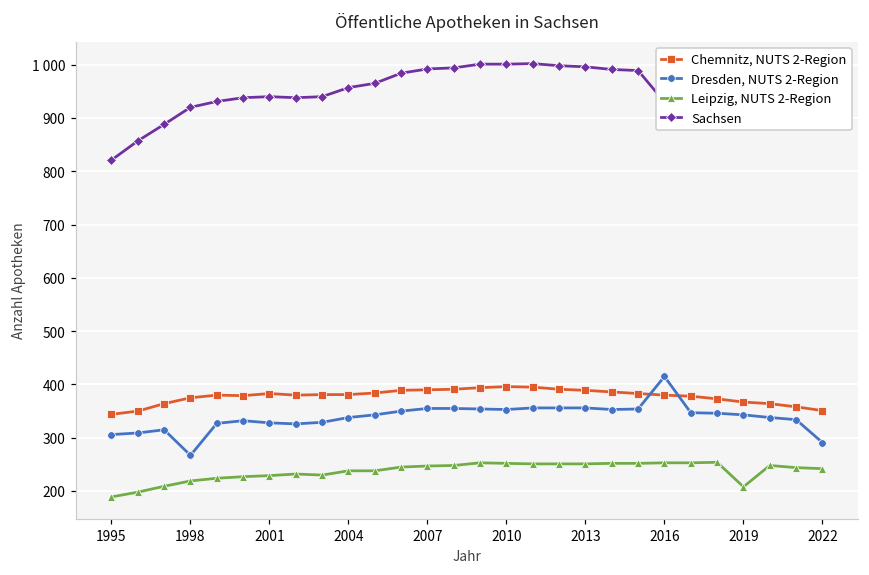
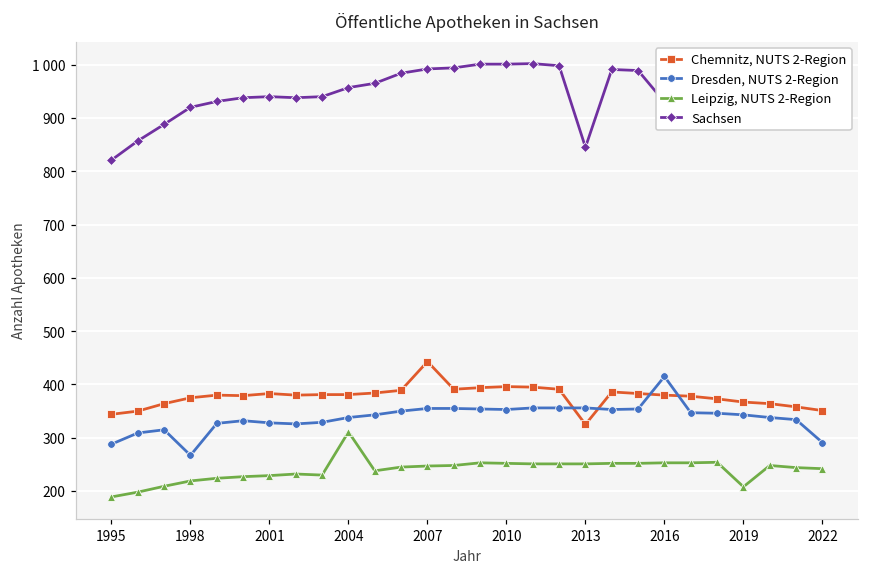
Dresden, NUTS 2-Region, 1995: 310 -> 290
Leipzig, NUTS 2-Region, 2004: 240 -> 310
Chemnitz, NUTS 2-Region, 2007: 390 -> 440
Chemnitz, NUTS 2-Region, 2013: 390 -> 330
Sachsen, 2013: 1000 -> 850
